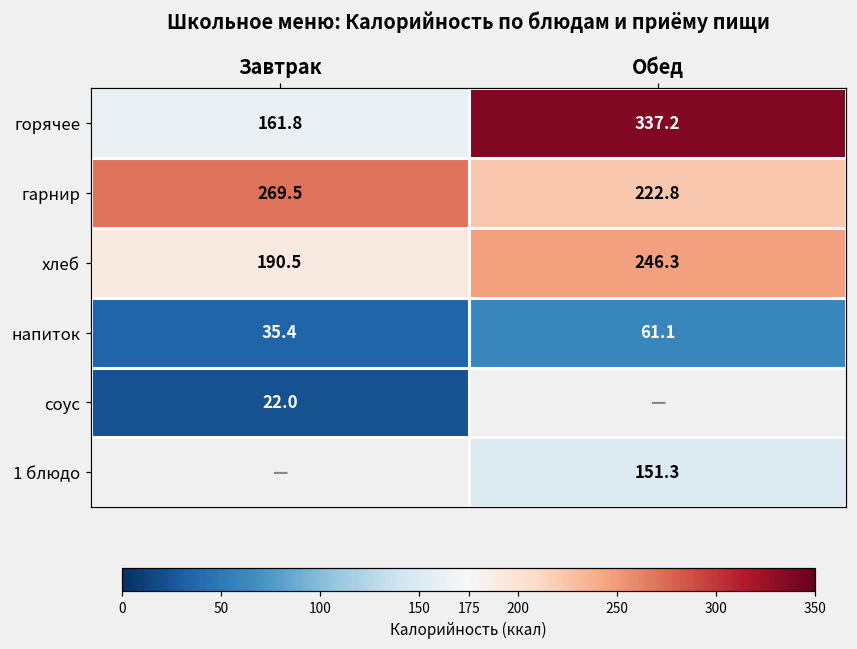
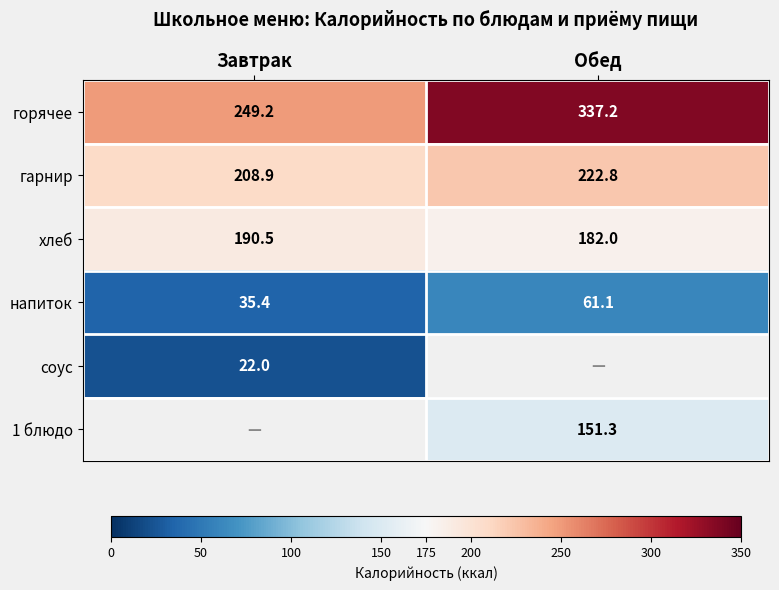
горячее, Завтрак: 161.8 -> 249.2
гарнир, Завтрак: 269.5 -> 208.9
хлеб, Обед: 246.3 -> 182.0
